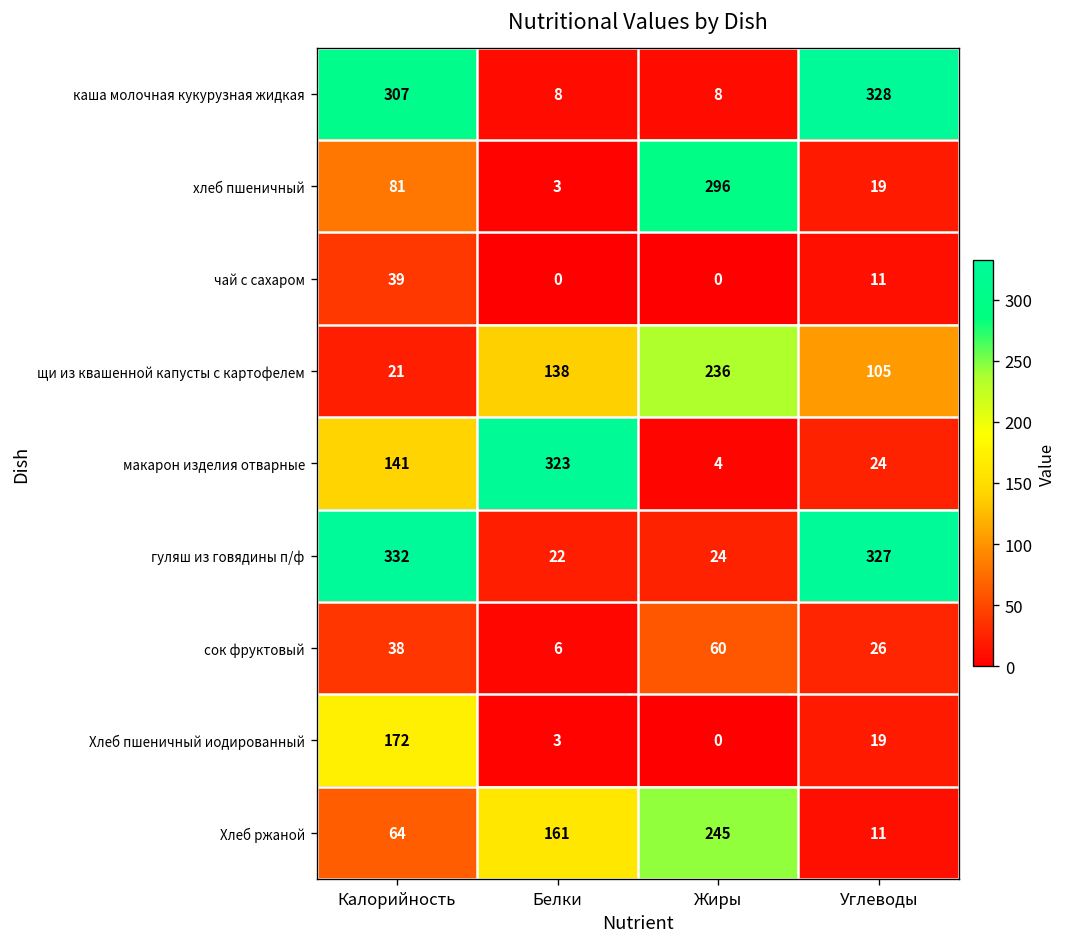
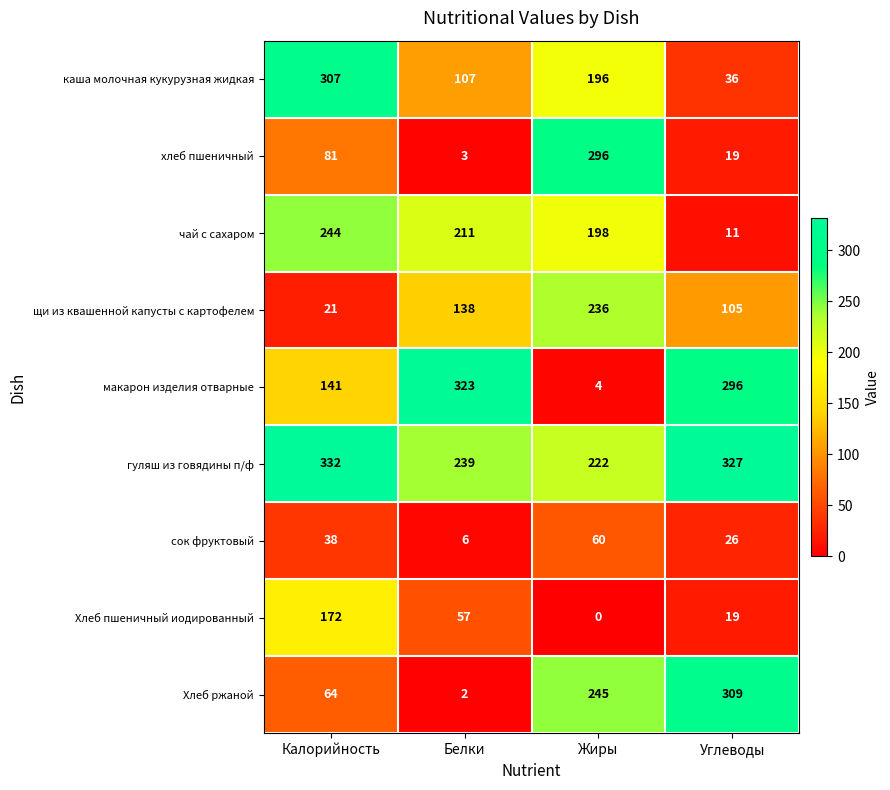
каша молочная кукурузная жидкая, Белки: 8 -> 107
каша молочная кукурузная жидкая, Жиры: 8 -> 196
каша молочная кукурузная жидкая, Углеводы: 328 -> 36
чай с сахаром, Калорийность: 39 -> 244
чай с сахаром, Белки: 0 -> 211
чай с сахаром, Жиры: 0 -> 198
макарон изделия отварные, Углеводы: 24 -> 296
гуляш из говядины п/ф, Белки: 22 -> 239
гуляш из говядины п/ф, Жиры: 24 -> 222
Хлеб пшеничный иодированный, Белки: 3 -> 57
Хлеб ржаной, Белки: 161 -> 2
Хлеб ржаной, Углеводы: 11 -> 309
